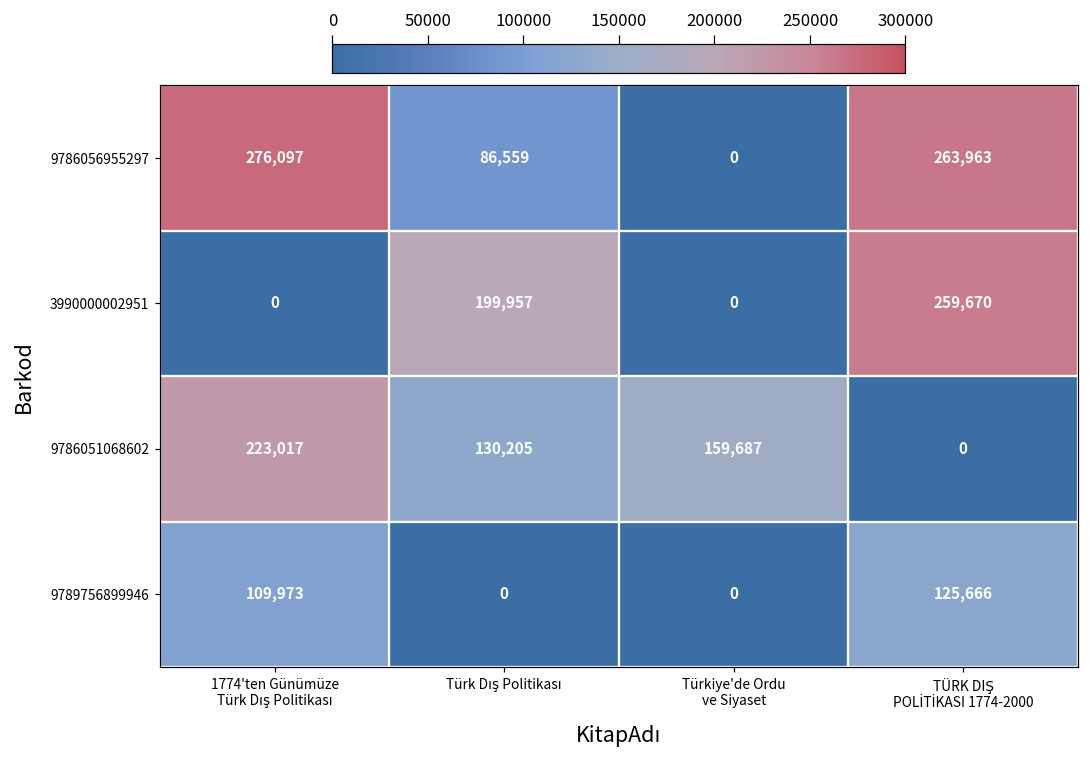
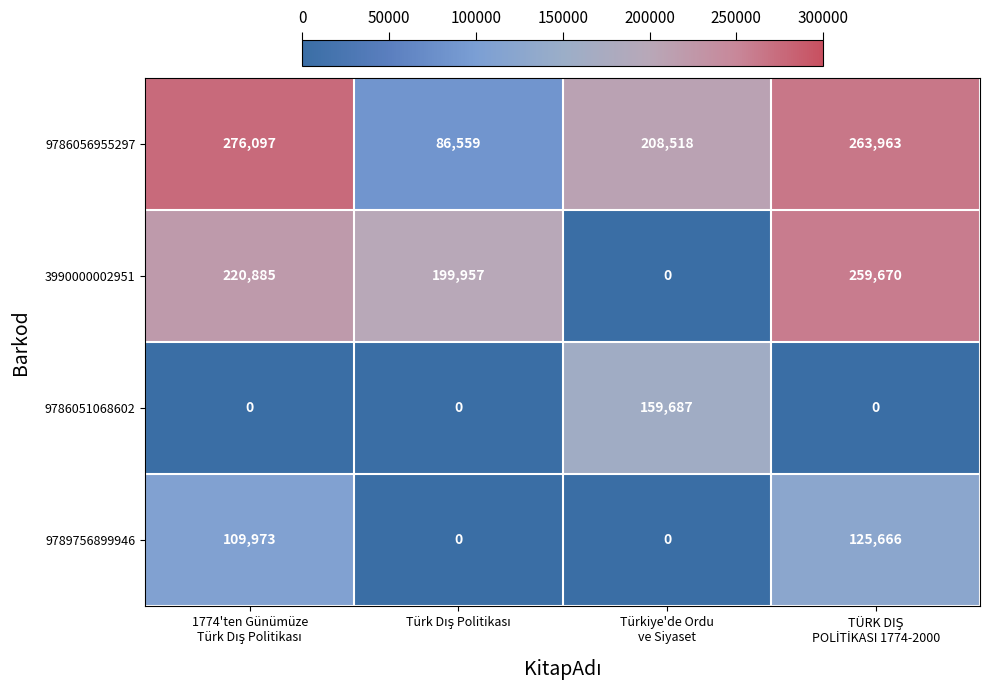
9786056955297, Türkiye'de Ordu ve Siyaset: 0 -> 208,518
3990000002951, 1774'ten Günümüze Türk Dış Politikası: 0 -> 220,885
9786051068602, 1774'ten Günümüze Türk Dış Politikası: 223,017 -> 0
9786051068602, Türk Dış Politikası: 130,205 -> 0
